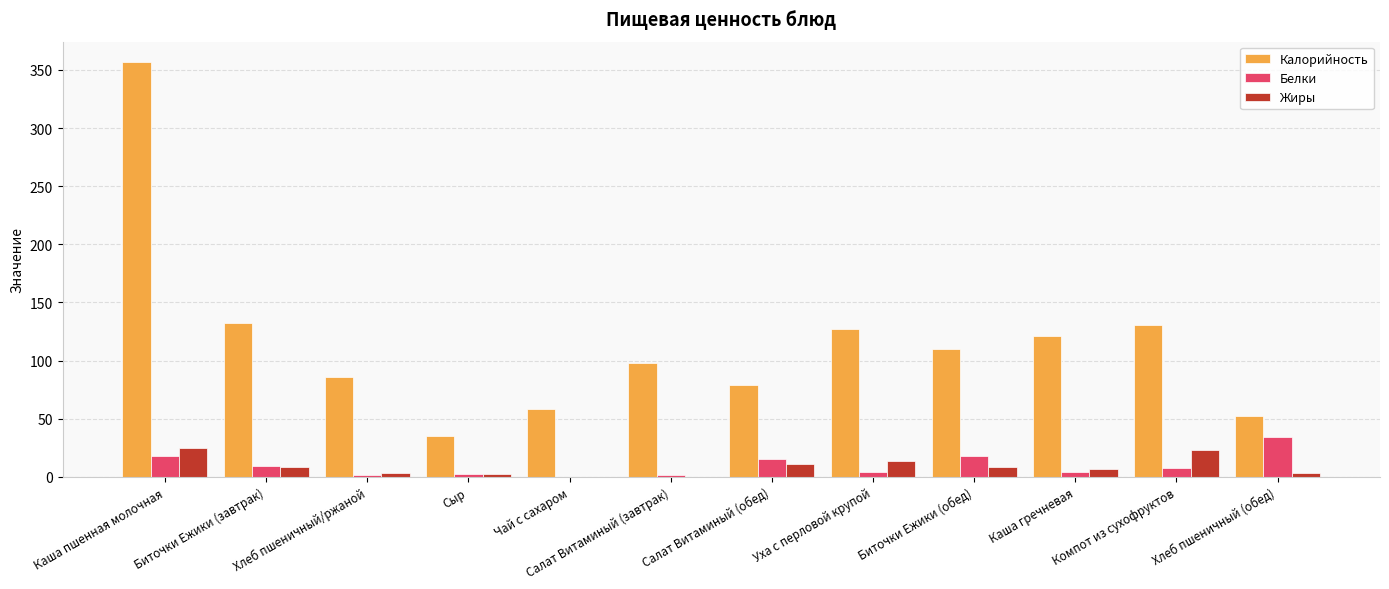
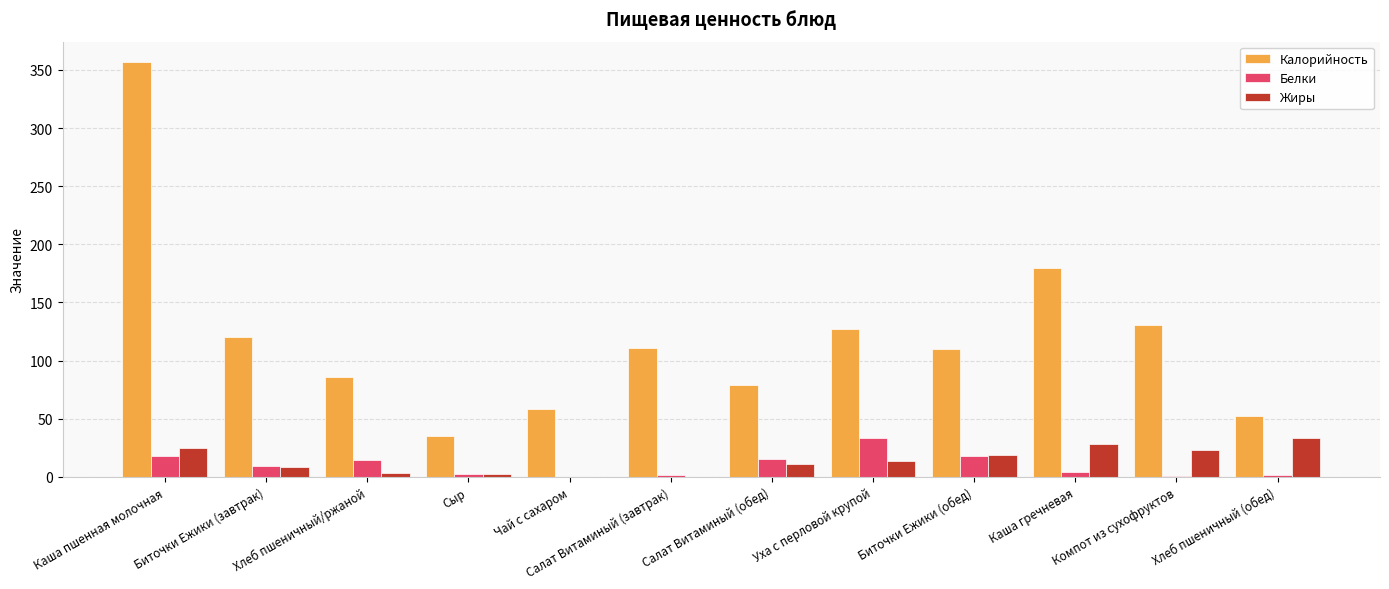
Калорийность, Биточки Ежики (завтрак): 132 -> 120
Белки, Хлеб пшеничный/ржаной: 2 -> 15
Калорийность, Салат Витаминый (завтрак): 98 -> 111
Белки, Уха с перловой крупой: 5 -> 33
Жиры, Биточки Ежики (обед): 9 -> 19
Калорийность, Каша гречневая: 121 -> 180
Жиры, Каша гречневая: 7 -> 29
Белки, Компот из сухофруктов: 8 -> 1
Белки, Хлеб пшеничный (обед): 34 -> 2
Жиры, Хлеб пшеничный (обед): 4 -> 33
